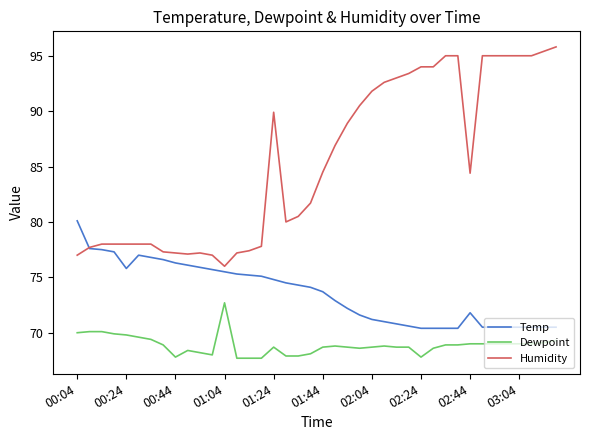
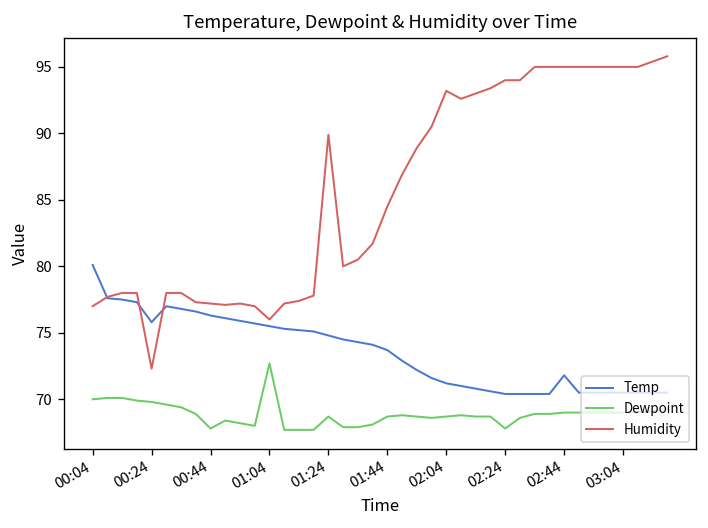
Humidity, 00:24: 78.0 -> 72.3
Humidity, 02:04: 91.8 -> 93.2
Humidity, 02:44: 84.4 -> 95.0
